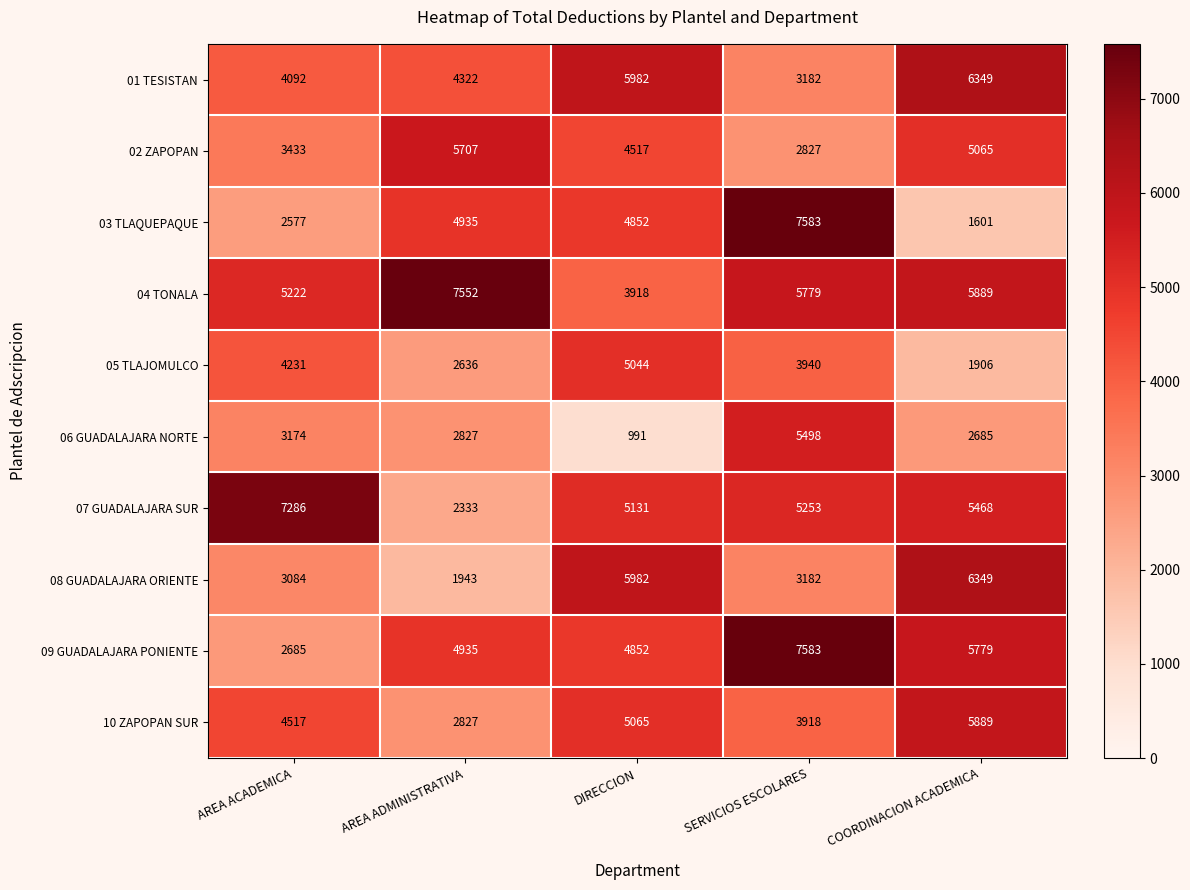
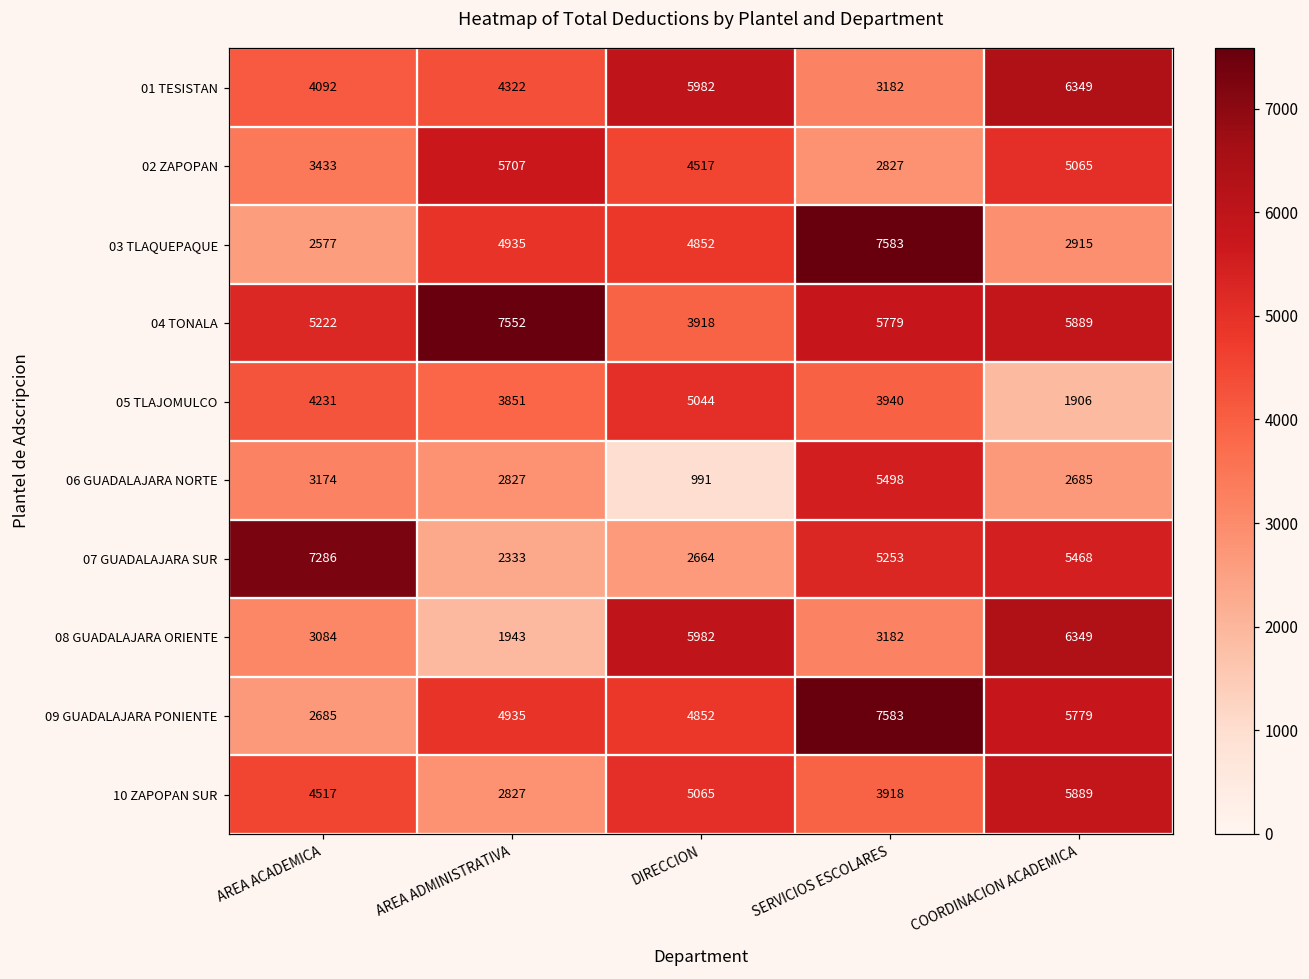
03 TLAQUEPAQUE, COORDINACION ACADEMICA: 1601 -> 2915
05 TLAJOMULCO, AREA ADMINISTRATIVA: 2636 -> 3851
07 GUADALAJARA SUR, DIRECCION: 5131 -> 2664
